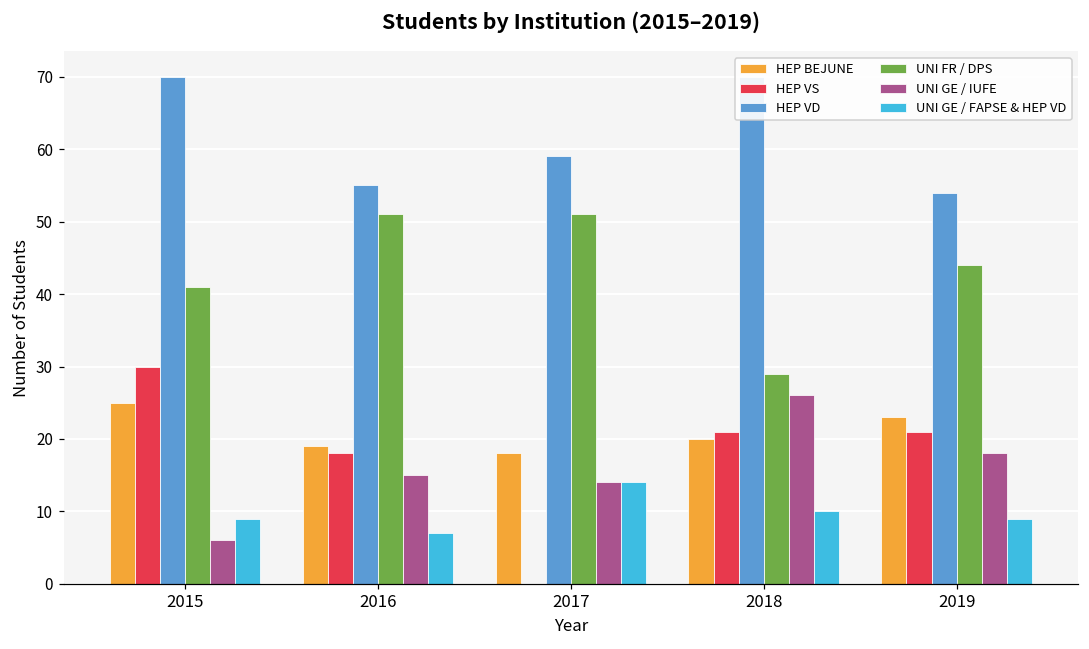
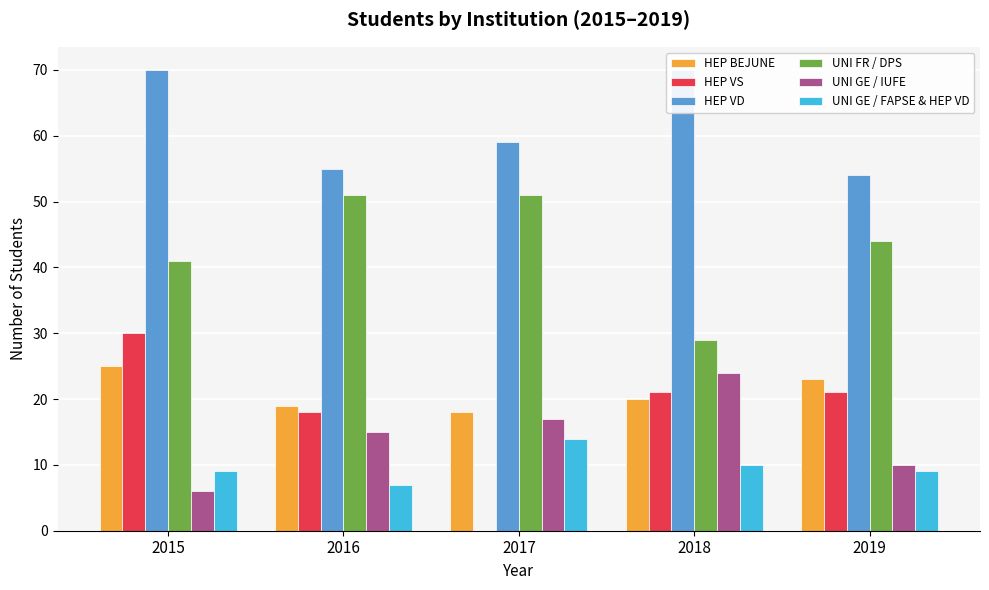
UNI GE / IUFE, 2017: 14 -> 17
UNI GE / IUFE, 2018: 26 -> 24
UNI GE / IUFE, 2019: 18 -> 10
